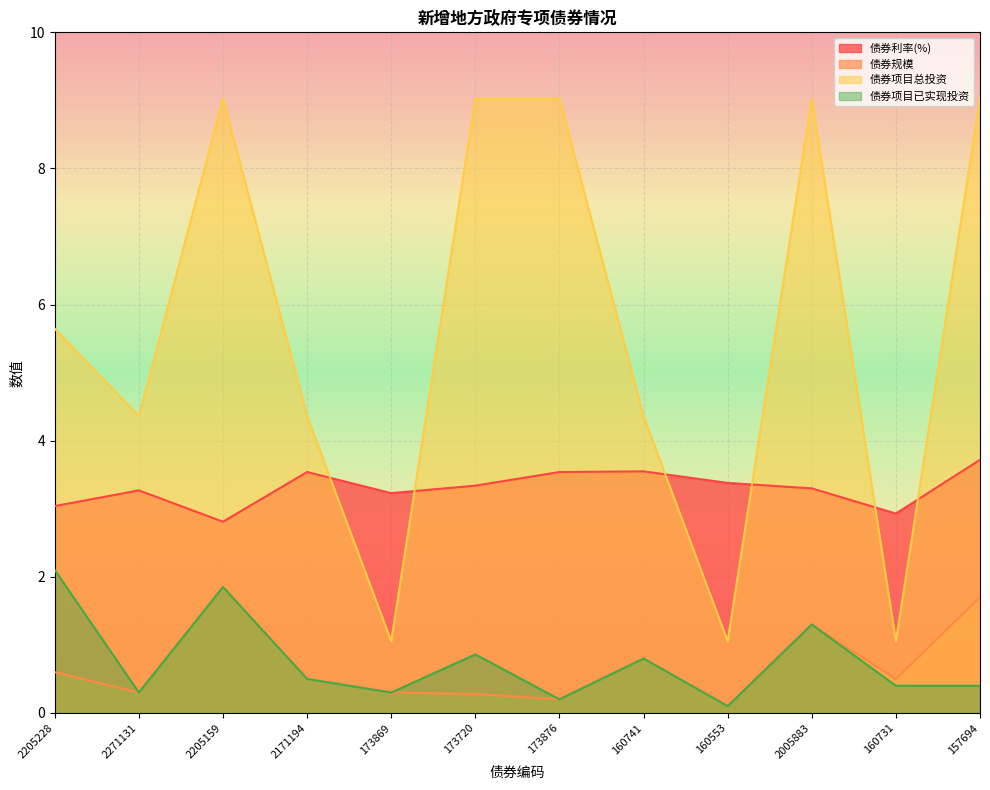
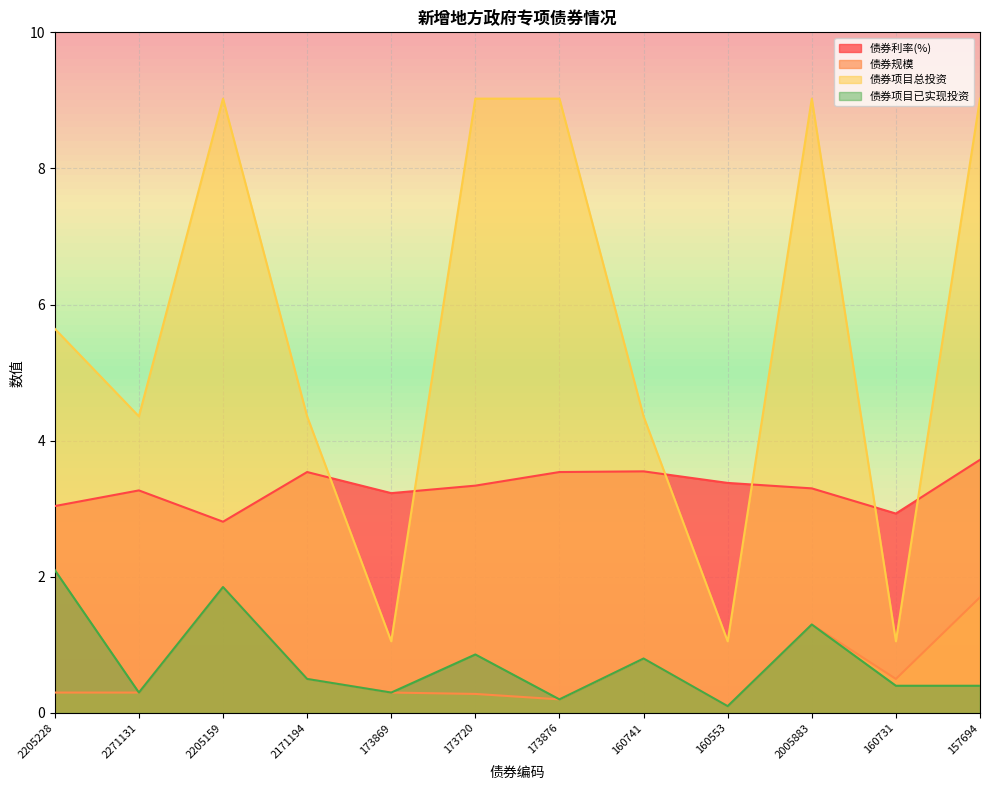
债券规模, 2205228: 0.6 -> 0.3
